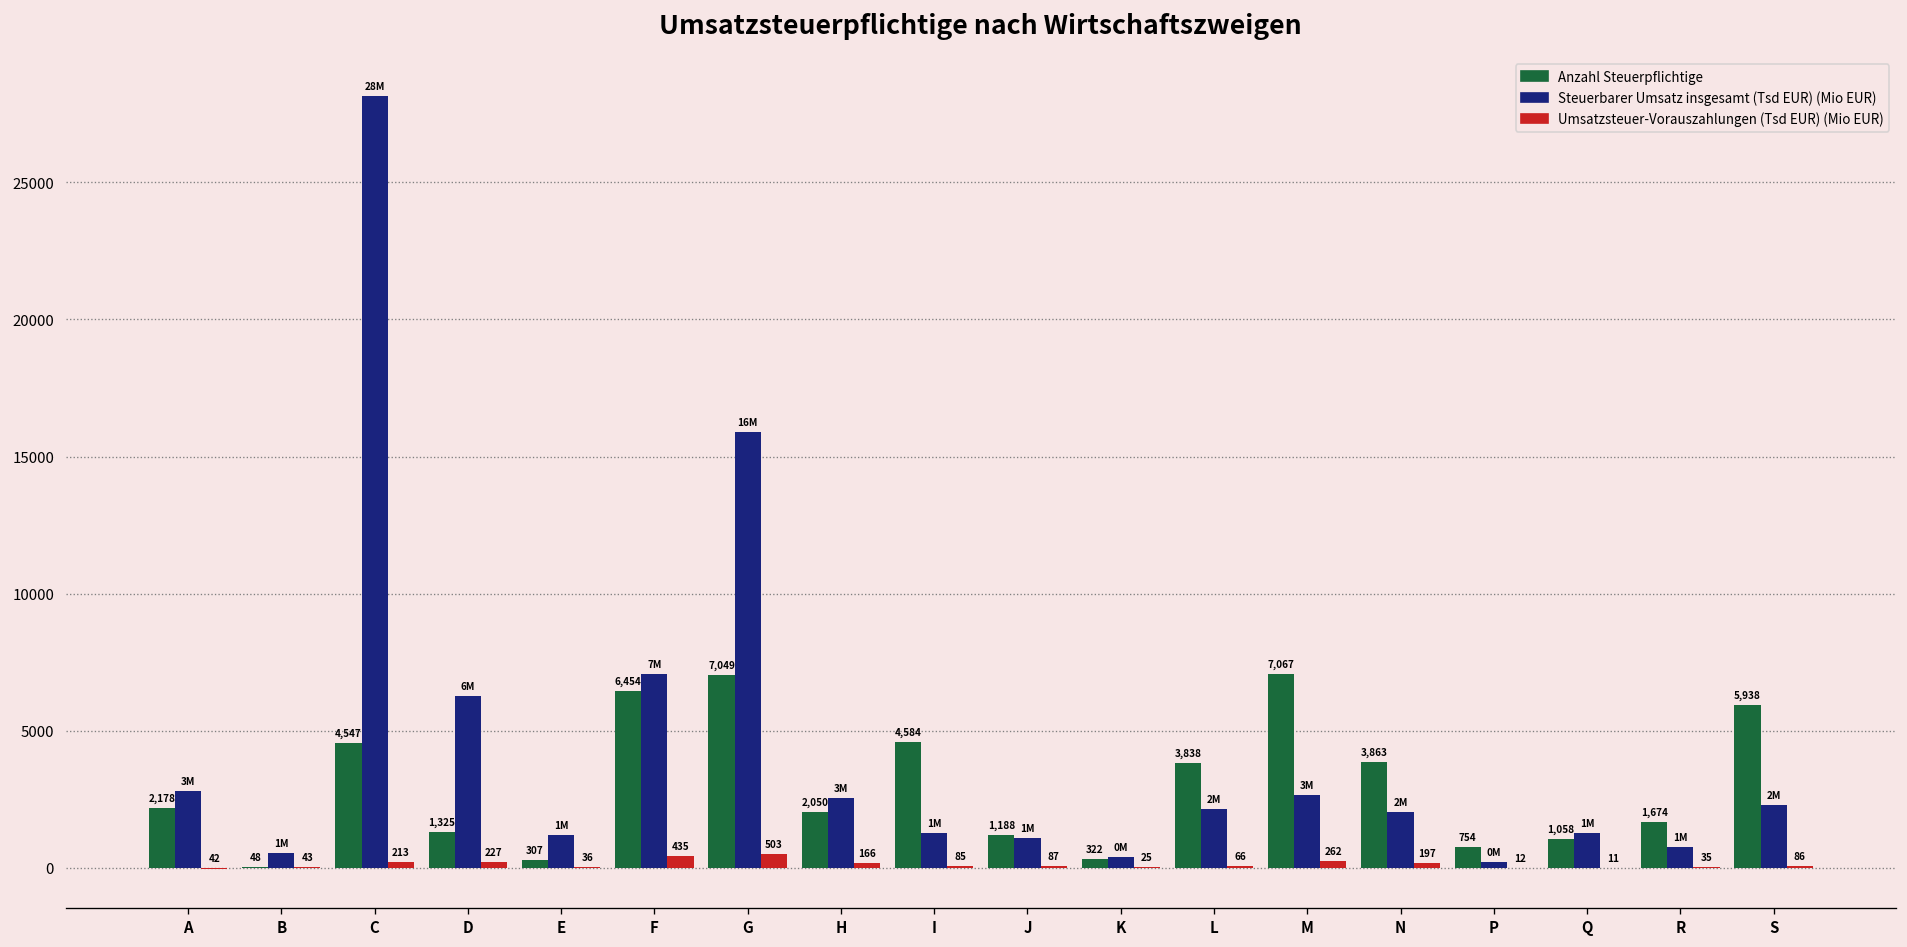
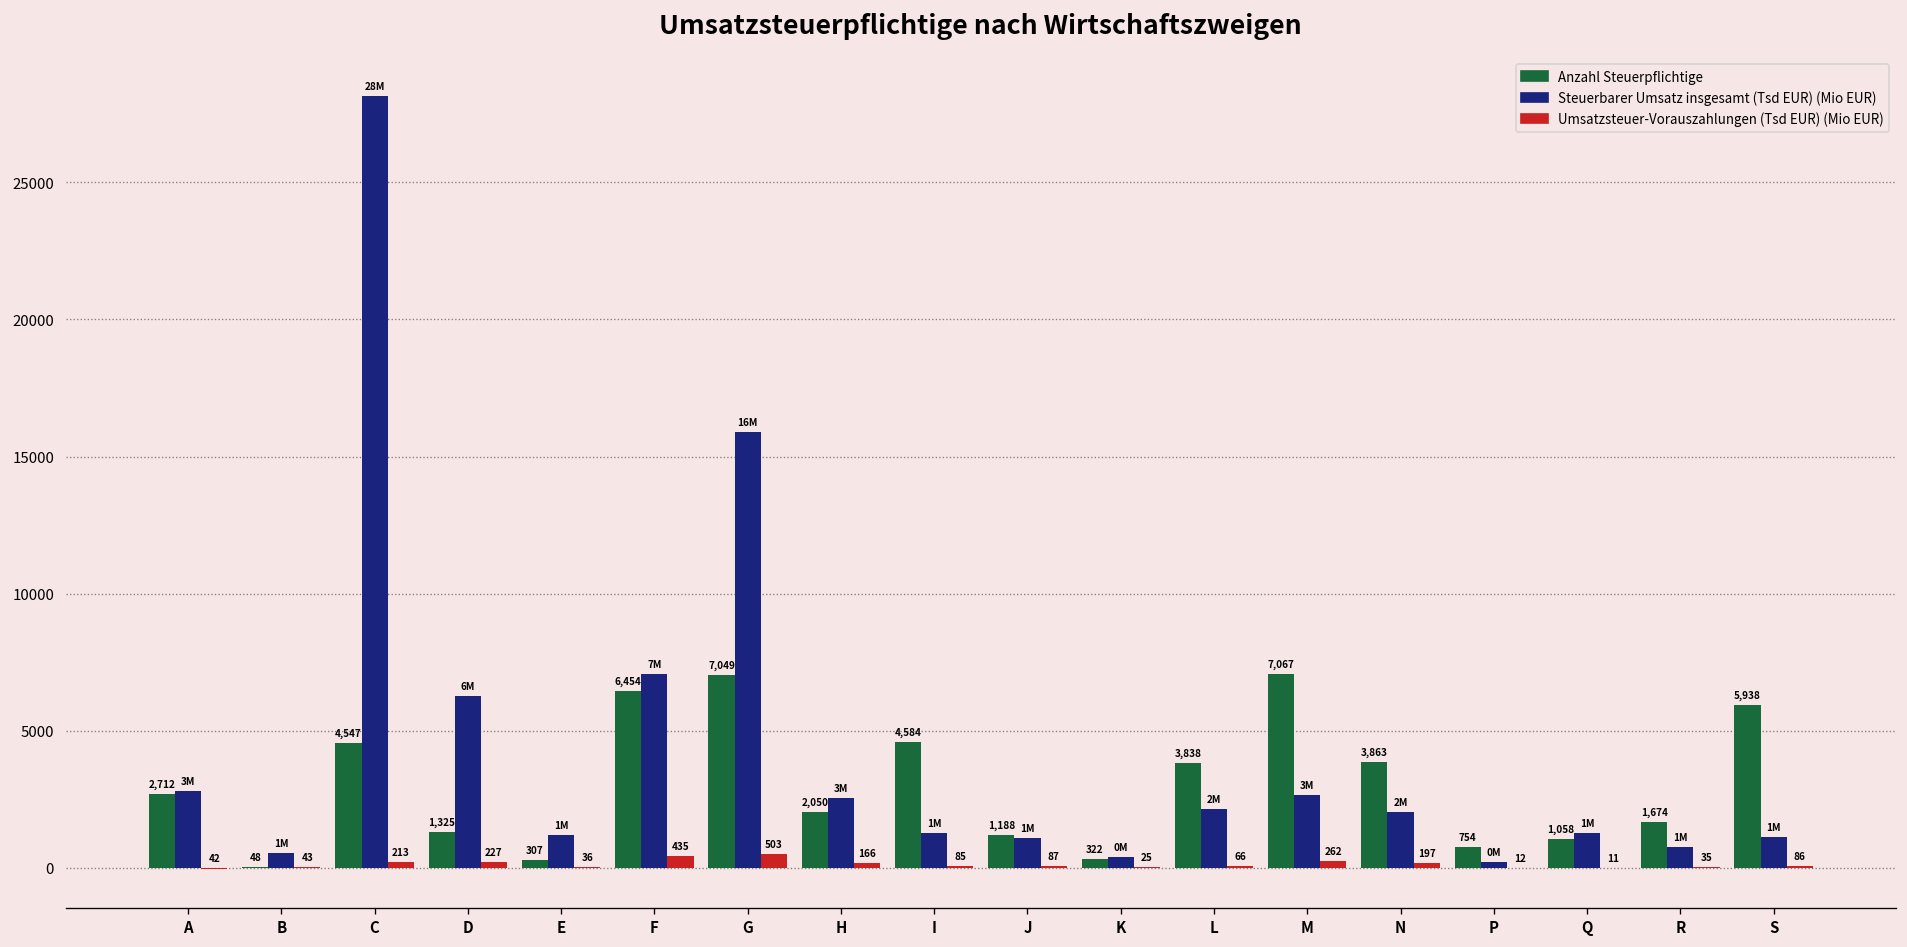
Anzahl Steuerpflichtige, A: 2,178 -> 2,712
Steuerbarer Umsatz insgesamt (Tsd EUR) (Mio EUR), S: 2M -> 1M
